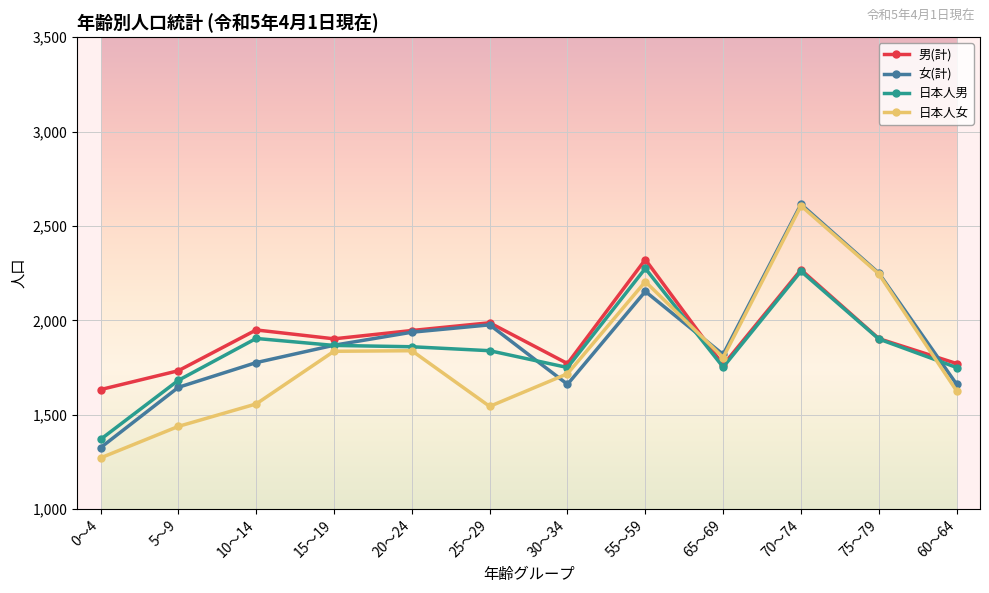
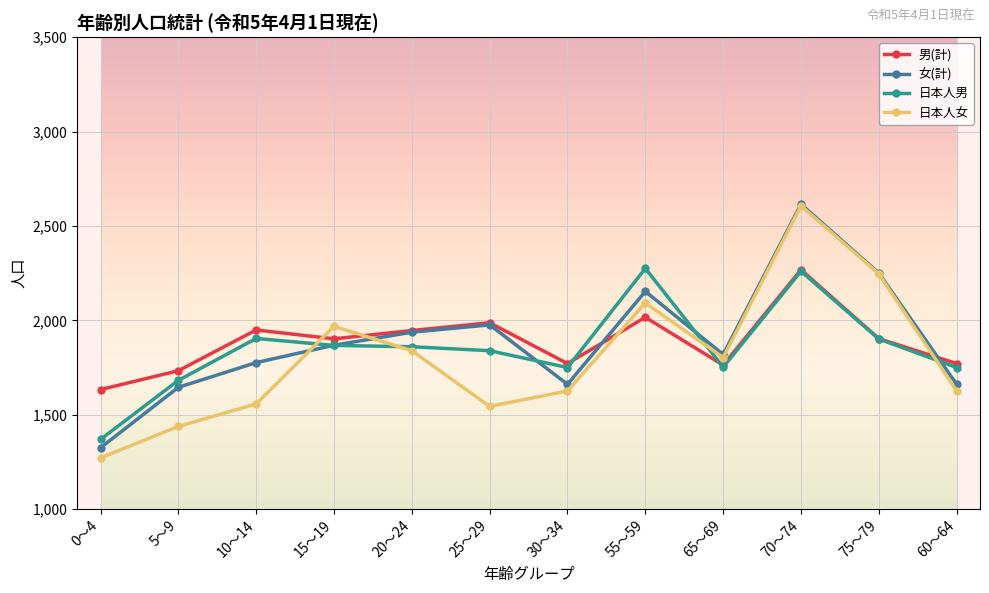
日本人女, 15～19: 1,840 -> 1,970
日本人女, 30～34: 1,720 -> 1,630
男(計), 55～59: 2,320 -> 2,020
日本人女, 55～59: 2,210 -> 2,090
